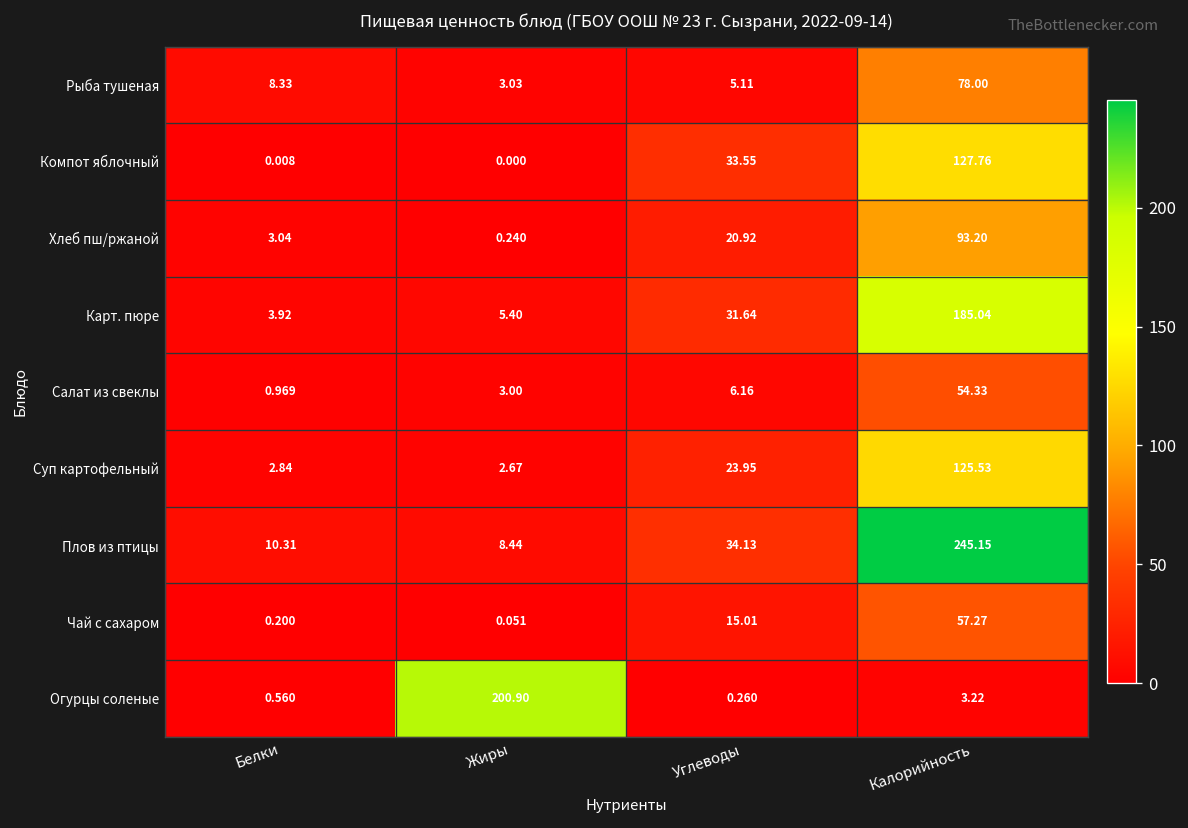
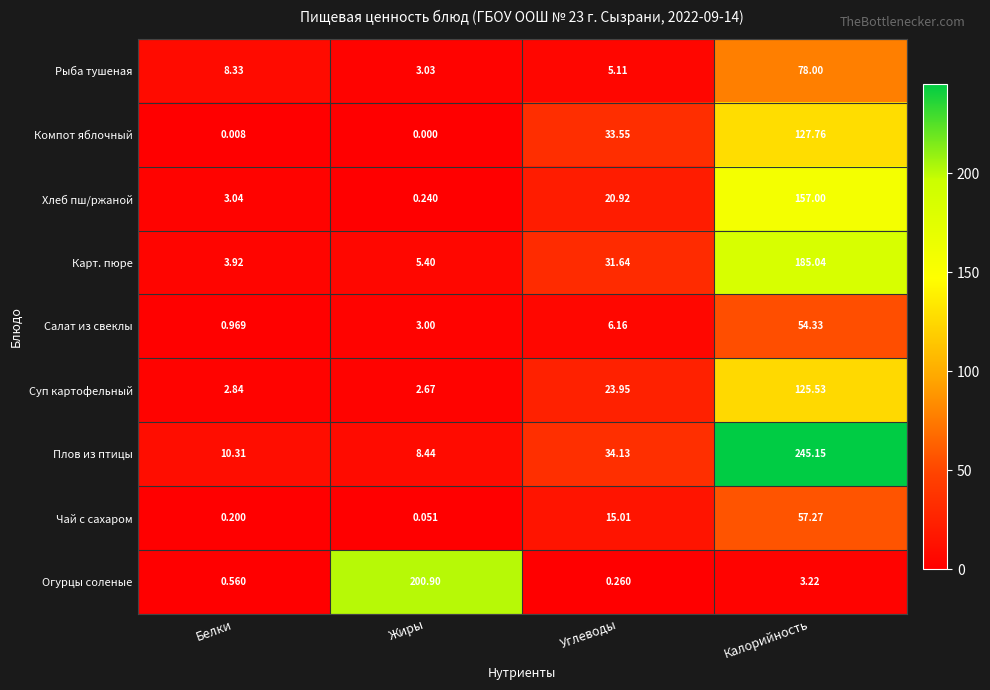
Хлеб пш/ржаной, Калорийность: 93.20 -> 157.00
